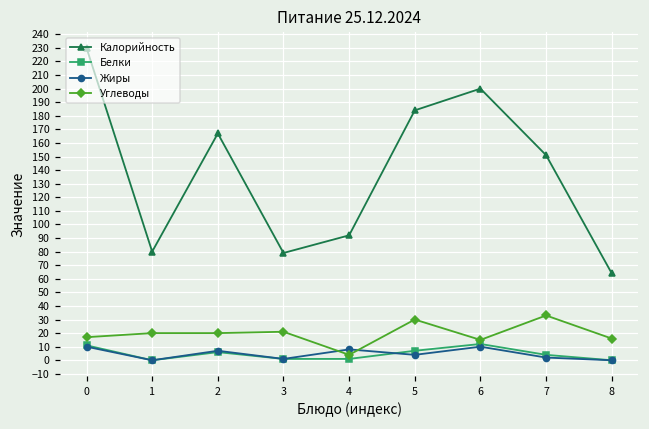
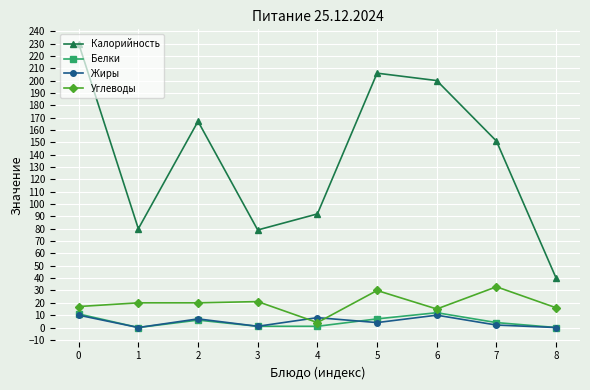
Калорийность, 5: 184 -> 206
Калорийность, 8: 64 -> 40
